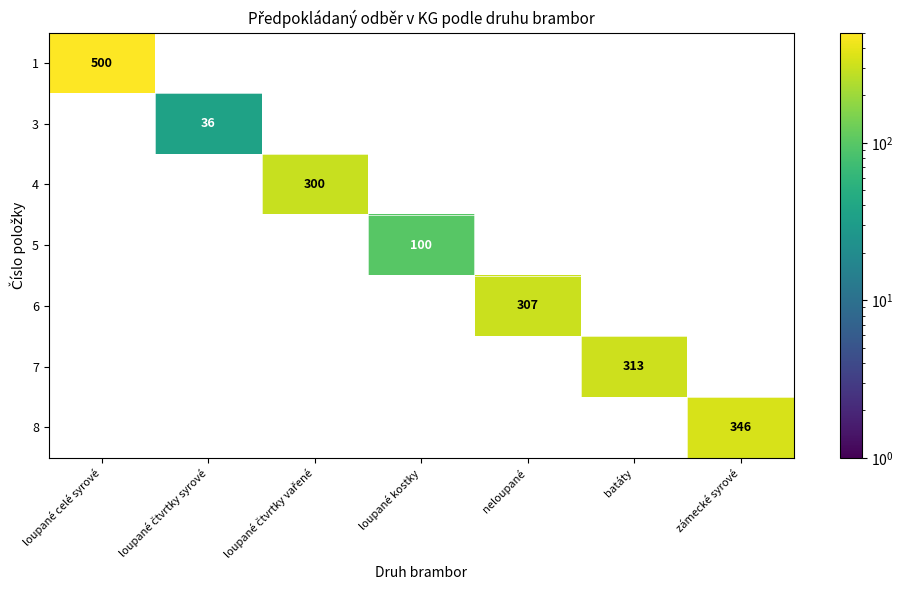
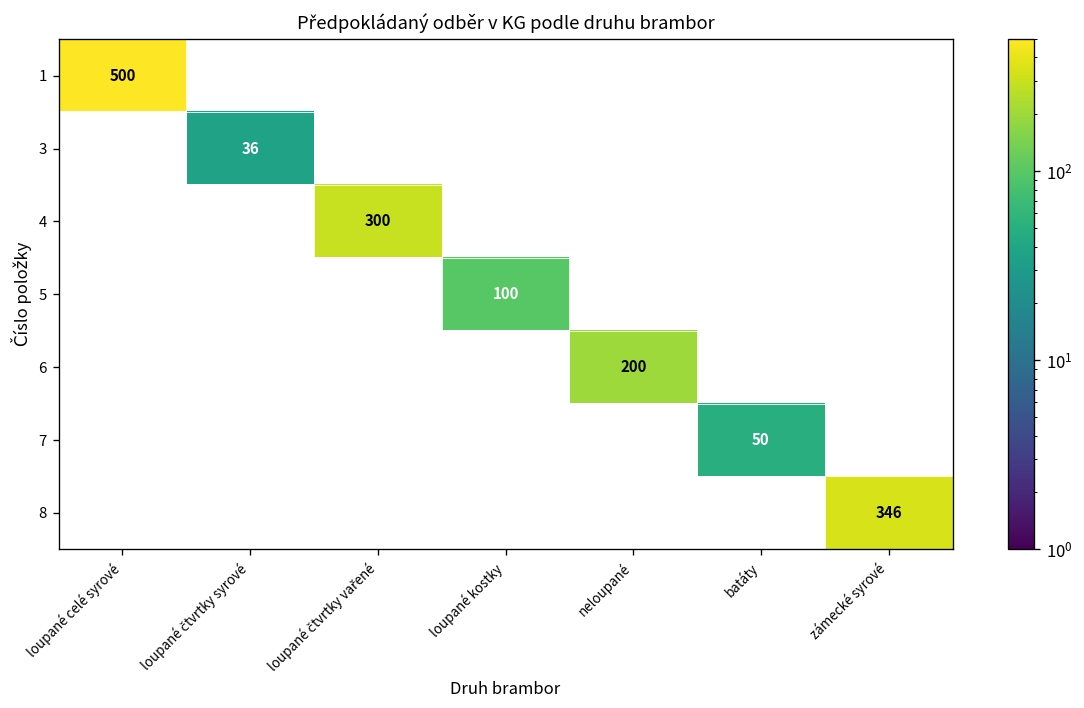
6, neloupané: 307 -> 200
7, batáty: 313 -> 50
